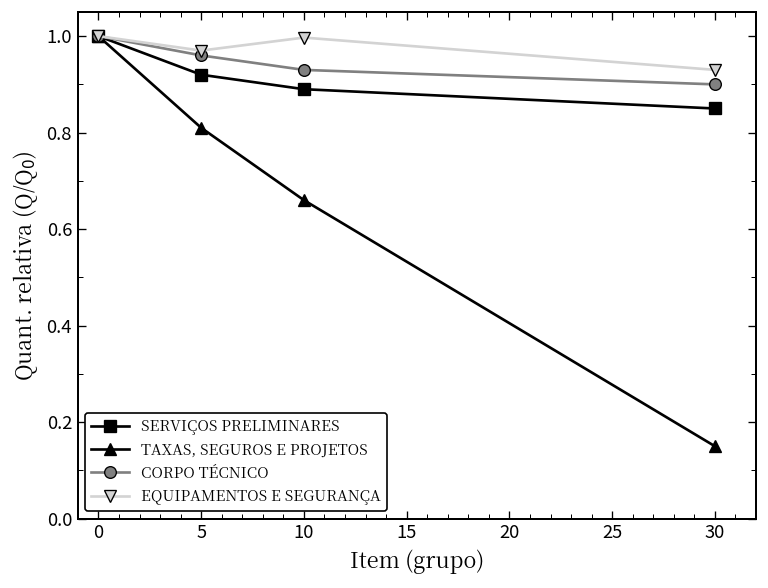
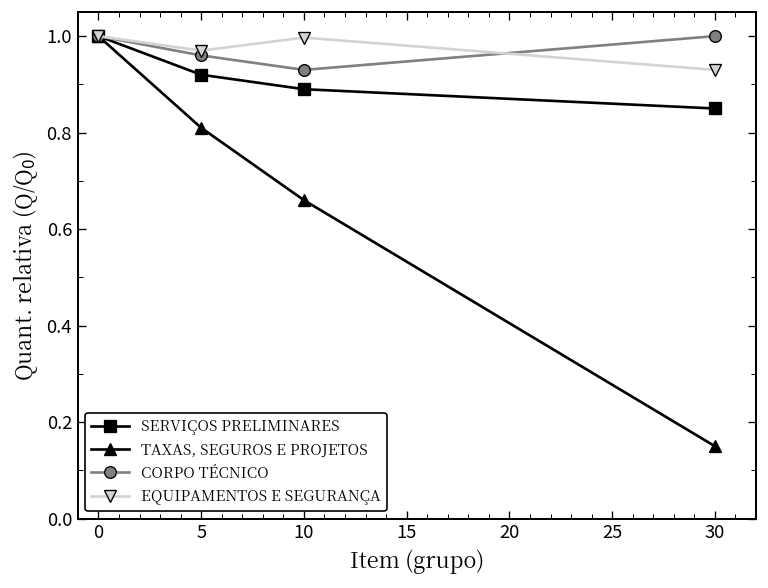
CORPO TÉCNICO, 30: 0.9 -> 1.0
